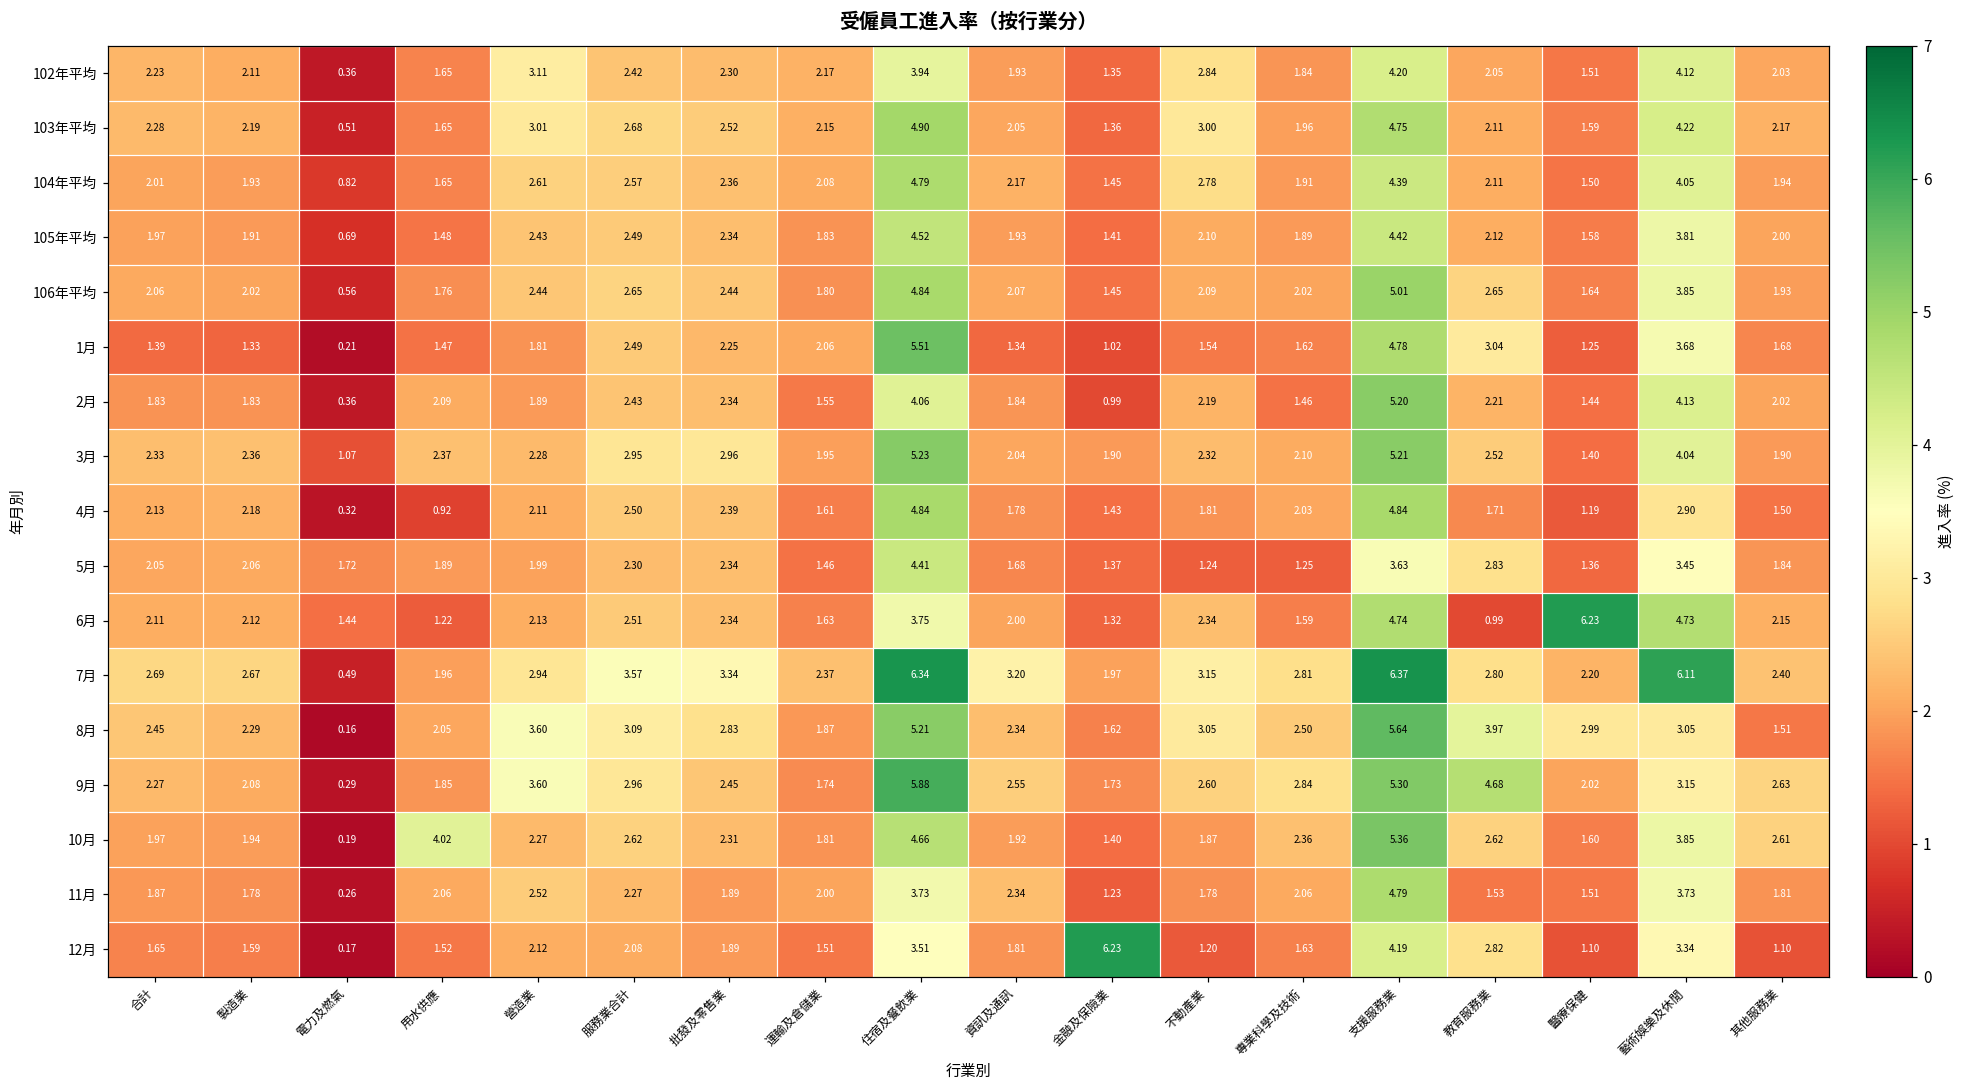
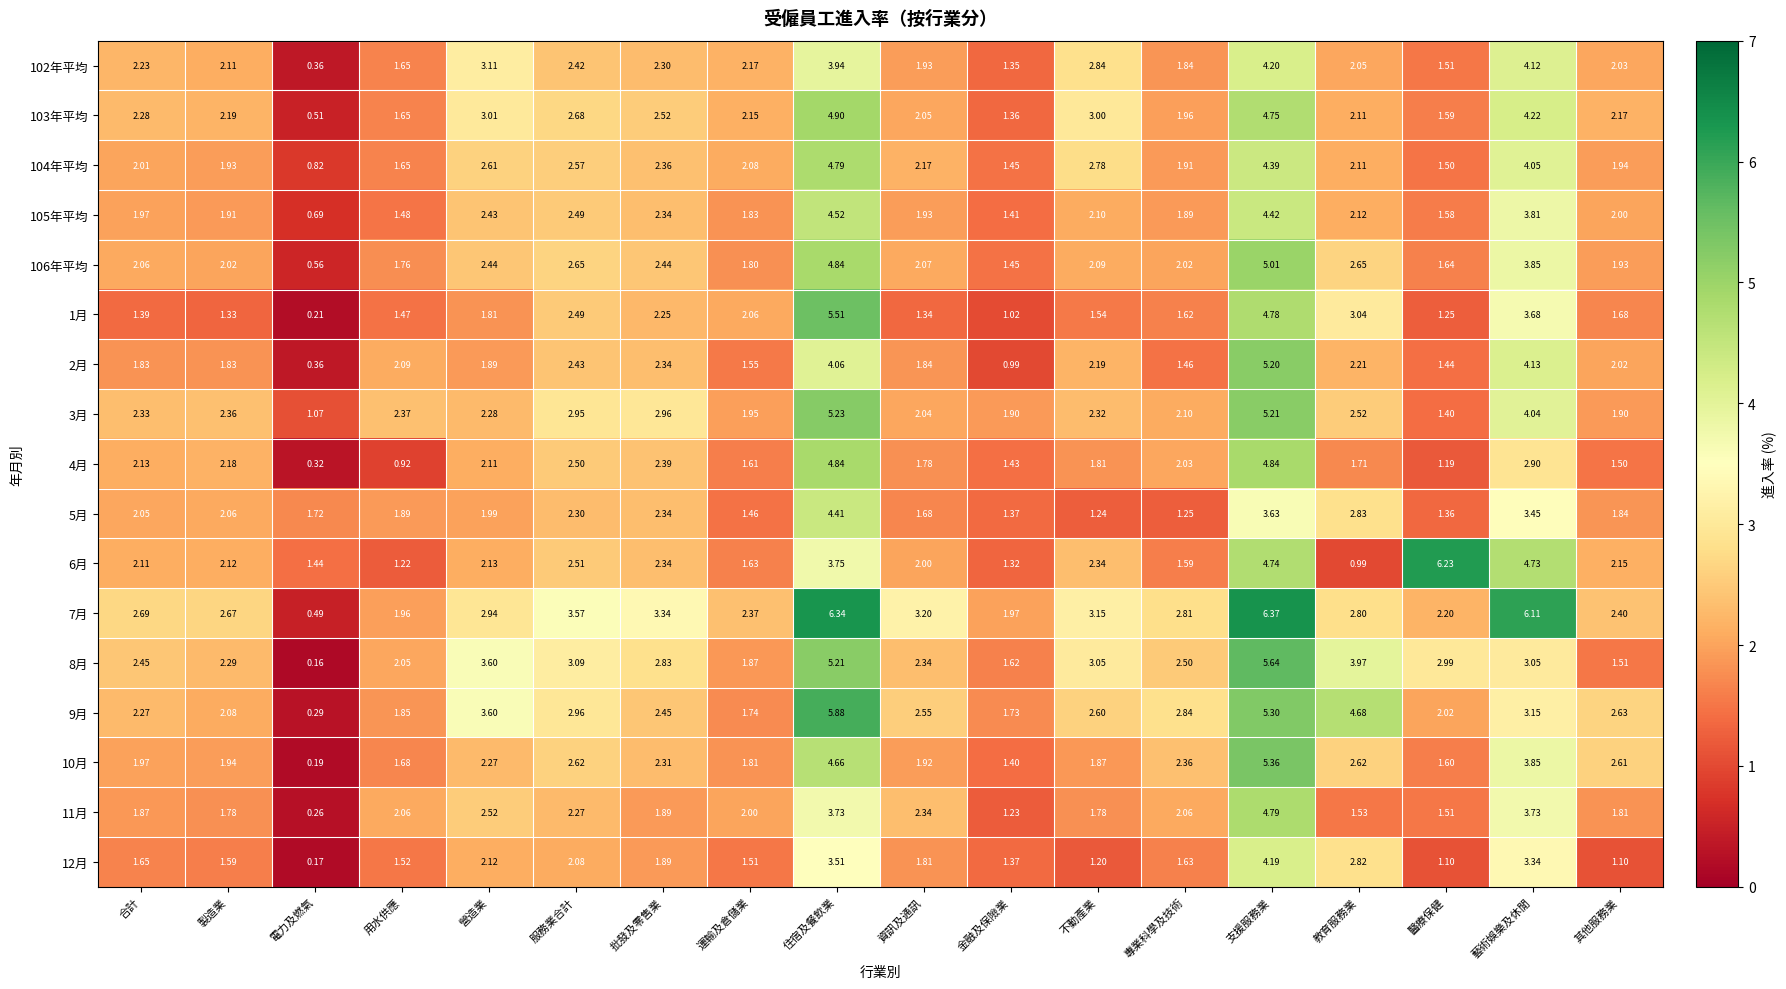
10月, 用水供應: 4.02 -> 1.68
12月, 金融及保險業: 6.23 -> 1.37
